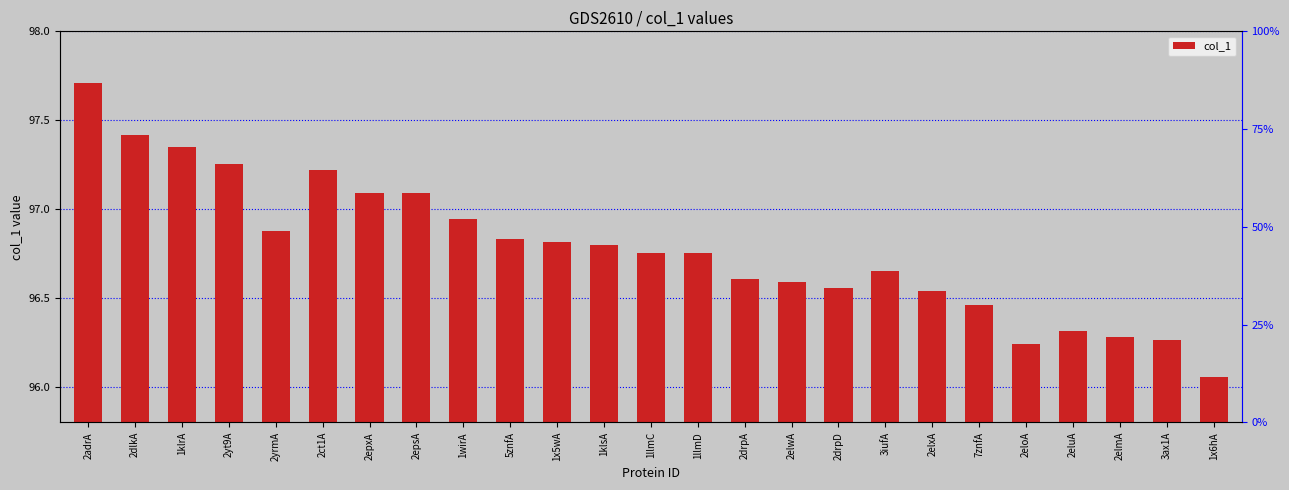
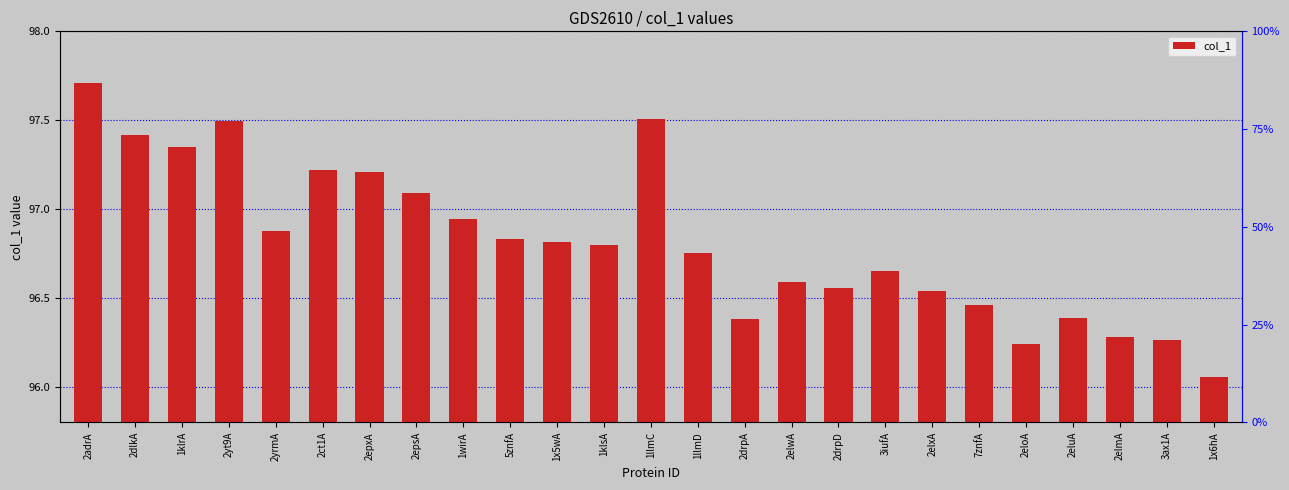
2yt9A: 97.26 -> 97.49
2epxA: 97.09 -> 97.21
1llmC: 96.75 -> 97.51
2drpA: 96.61 -> 96.38
2eluA: 96.31 -> 96.39
